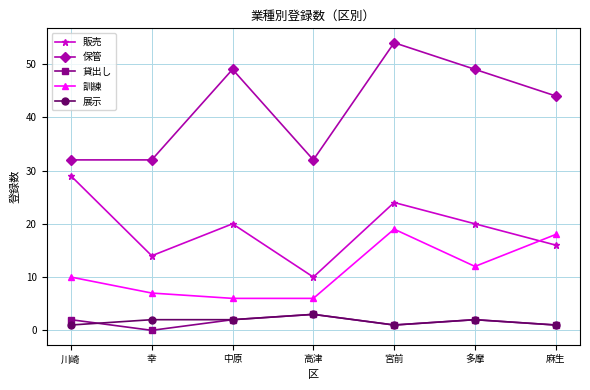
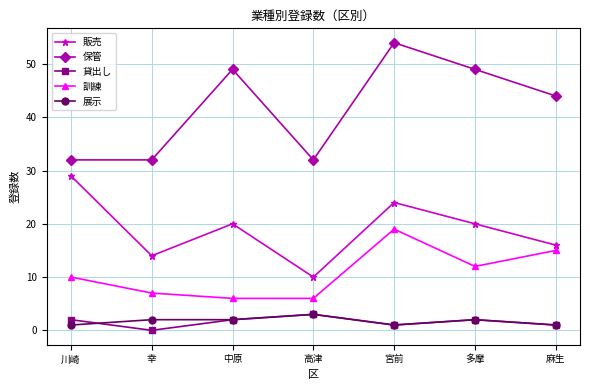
訓練, 麻生: 18 -> 15
